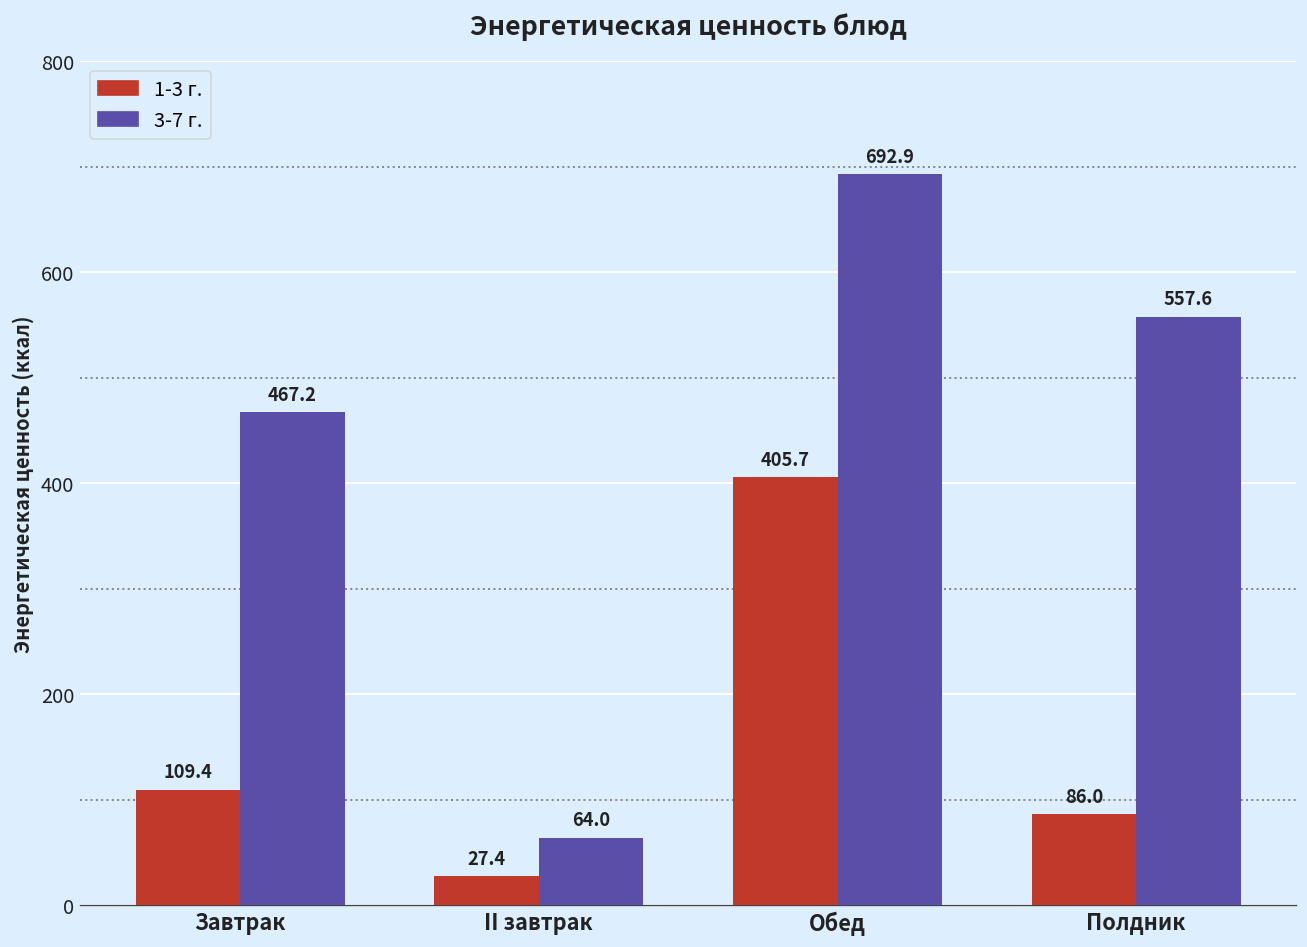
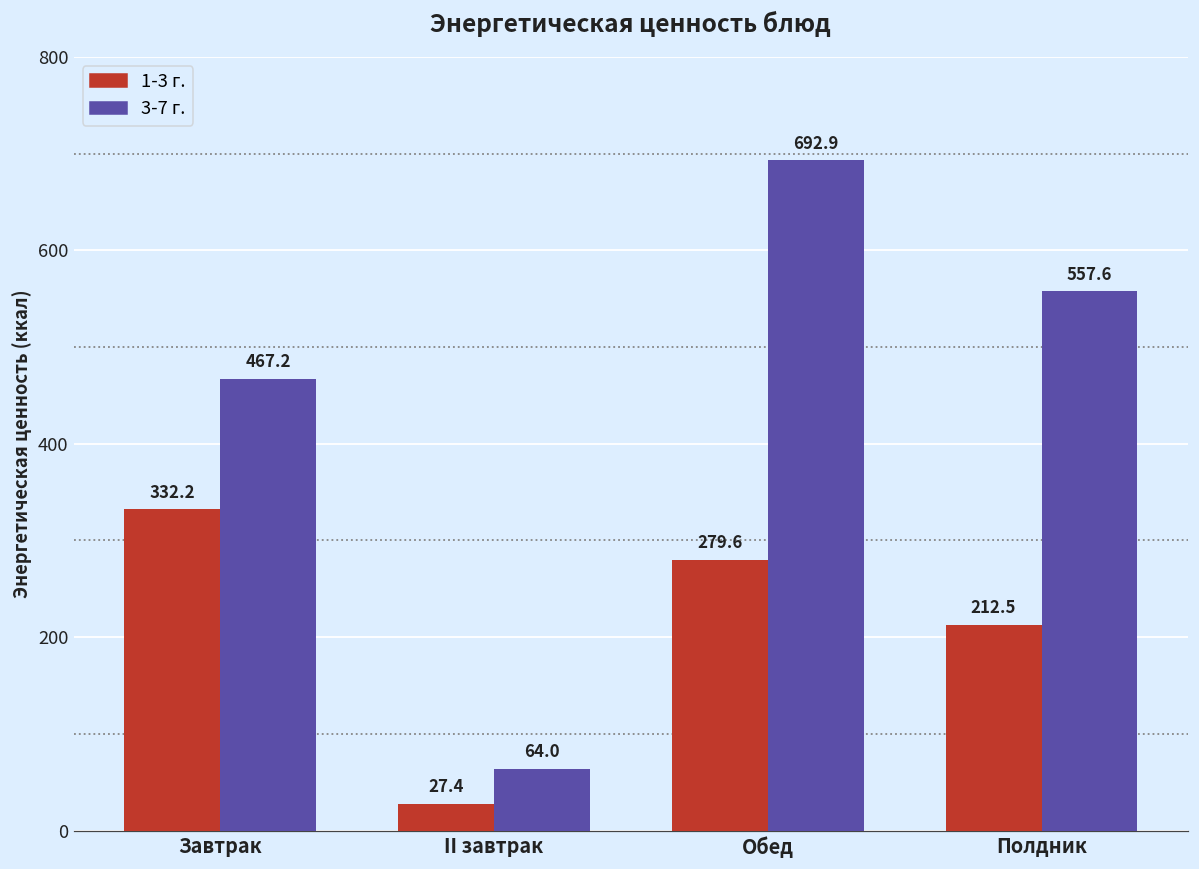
1-3 г., Завтрак: 109.4 -> 332.2
1-3 г., Обед: 405.7 -> 279.6
1-3 г., Полдник: 86.0 -> 212.5
